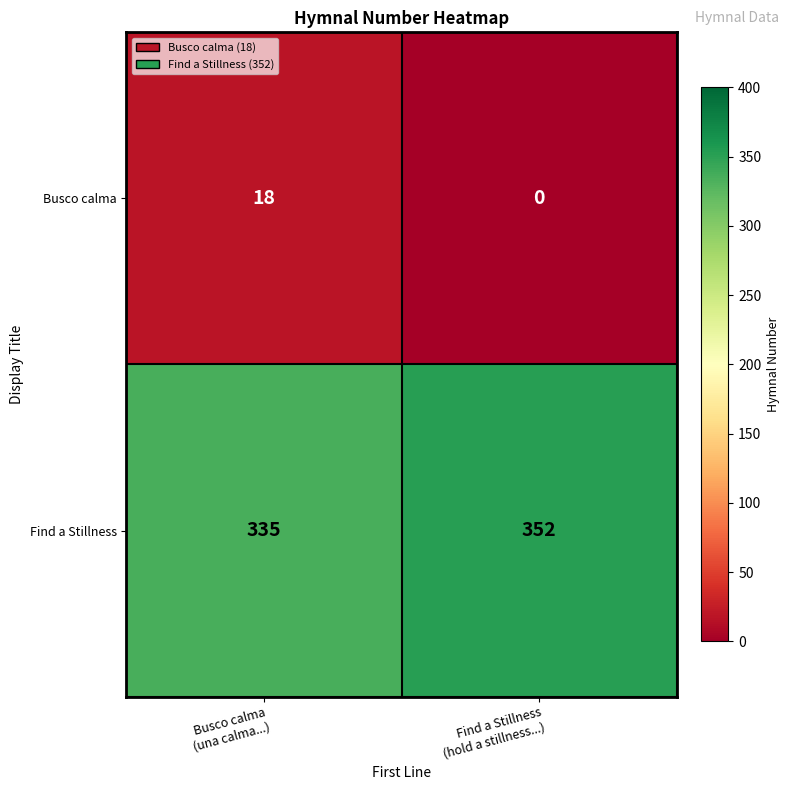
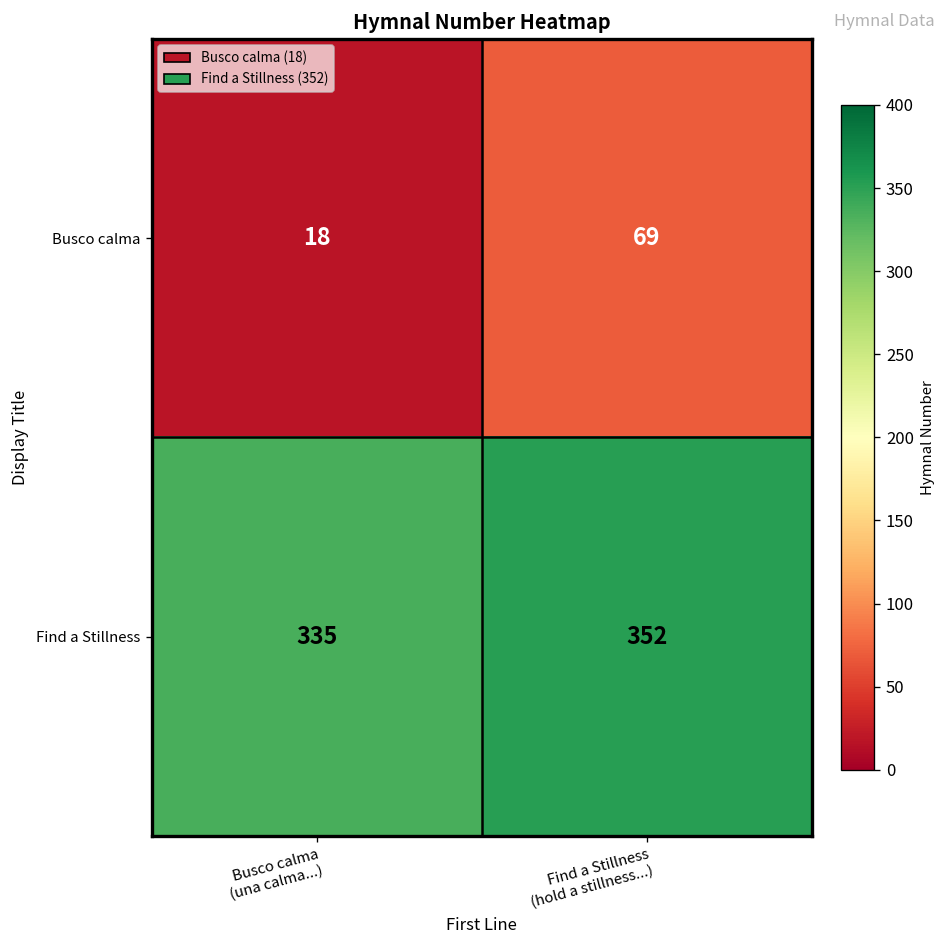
Busco calma, Find a Stillness (hold a stillness...): 0 -> 69
